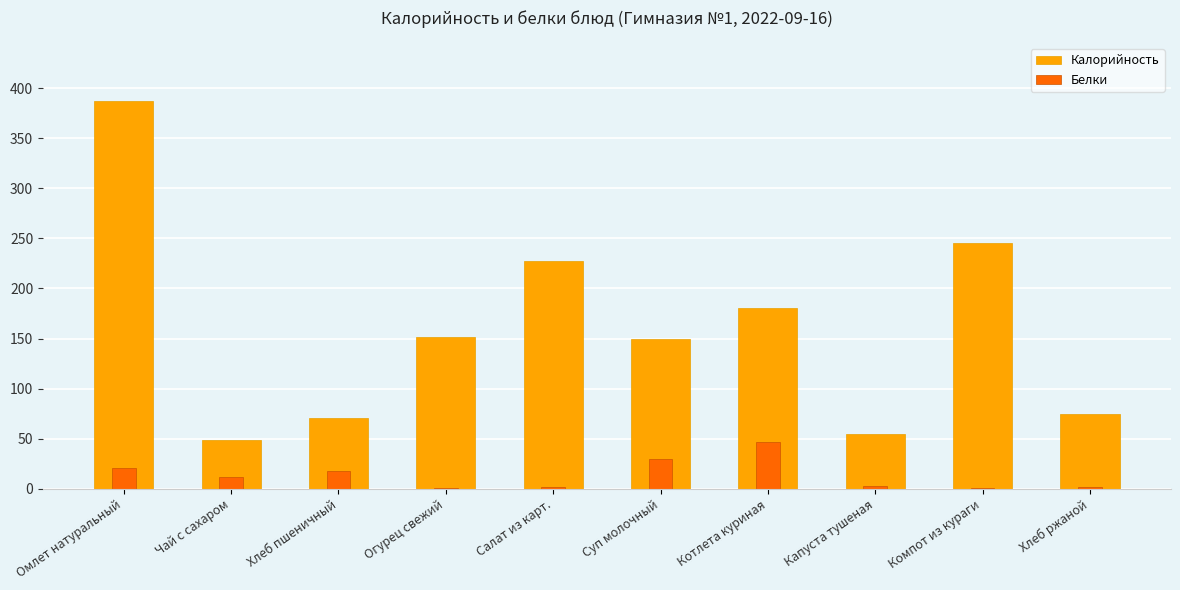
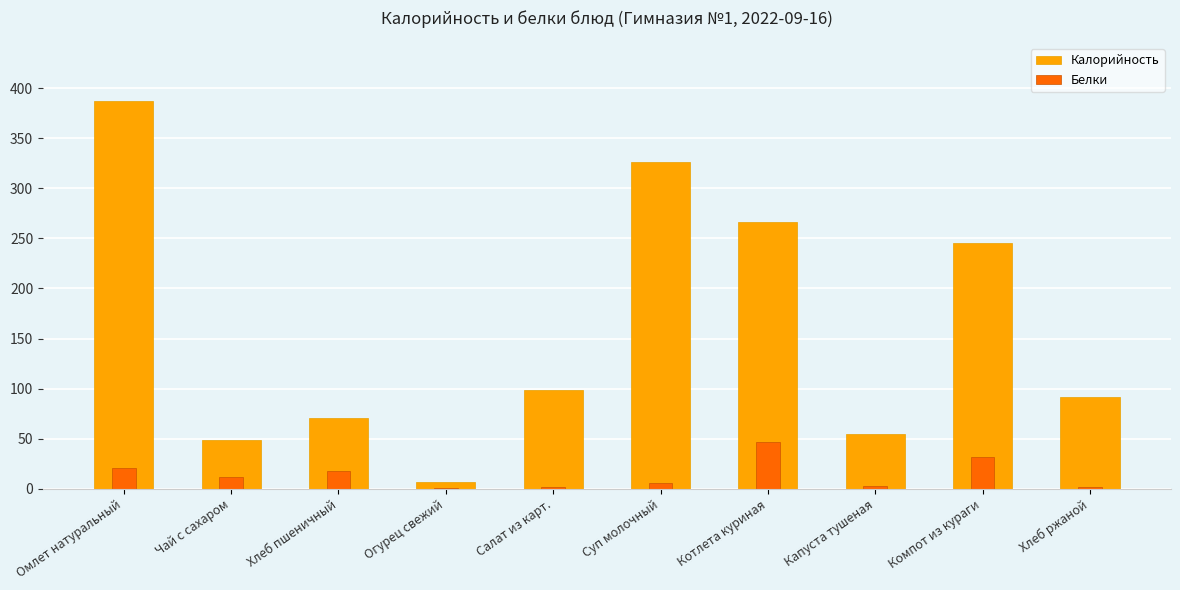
Калорийность, Огурец свежий: 152 -> 7
Калорийность, Салат из карт.: 227 -> 99
Калорийность, Суп молочный: 150 -> 326
Белки, Суп молочный: 29 -> 6
Калорийность, Котлета куриная: 180 -> 266
Белки, Компот из кураги: 0 -> 32
Калорийность, Хлеб ржаной: 75 -> 92
